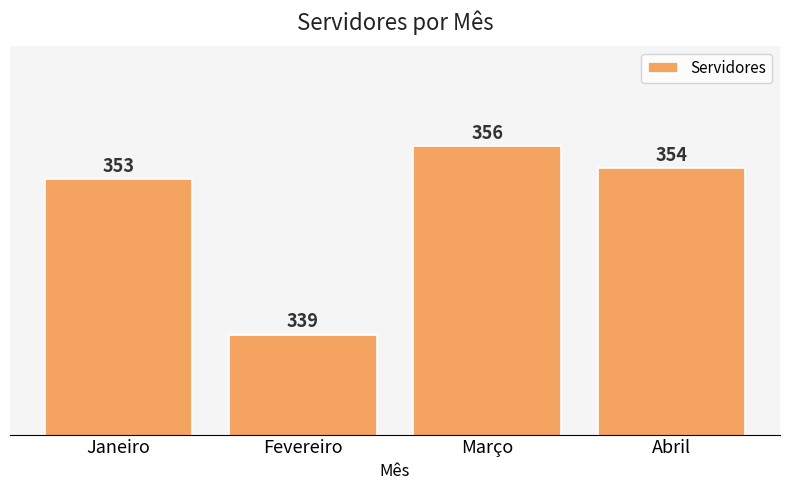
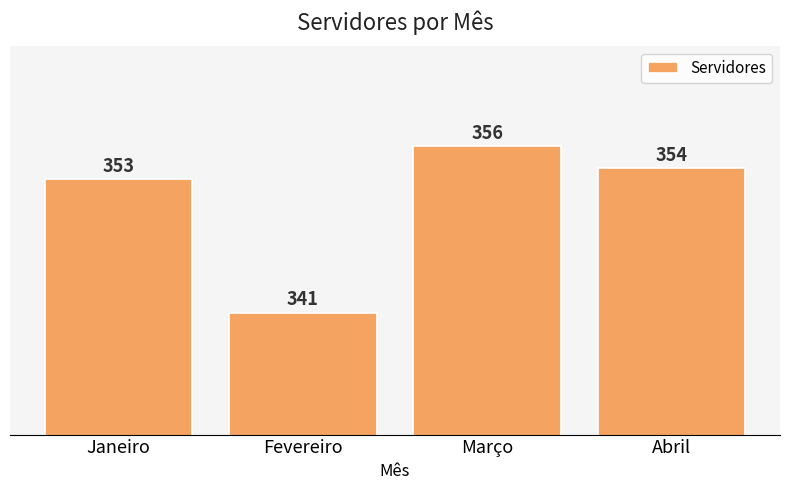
Fevereiro: 339 -> 341
